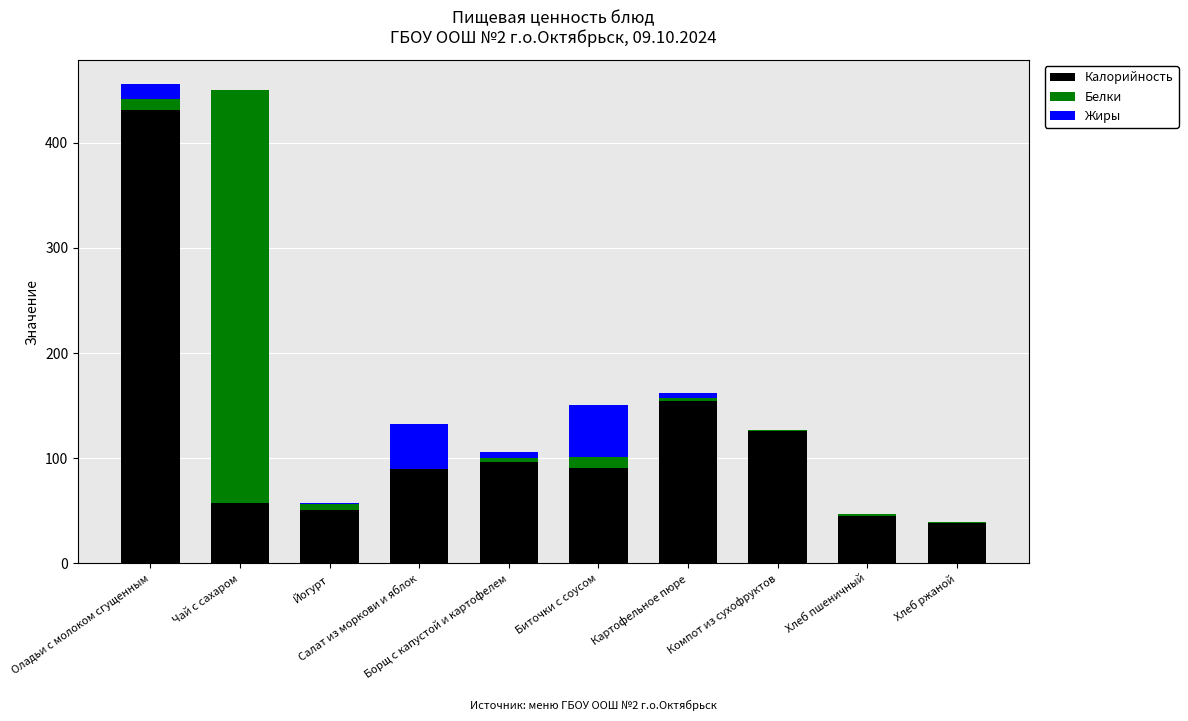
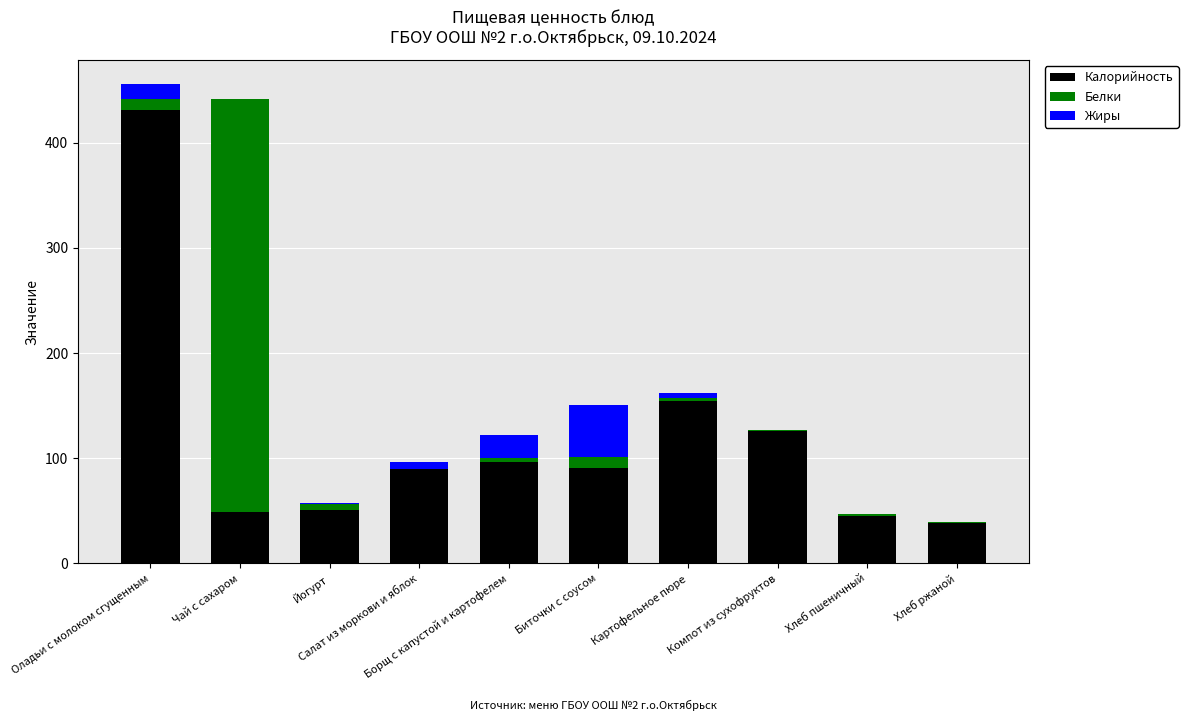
Калорийность, Чай с сахаром: 57 -> 49
Жиры, Салат из моркови и яблок: 43 -> 6
Жиры, Борщ с капустой и картофелем: 6 -> 22
